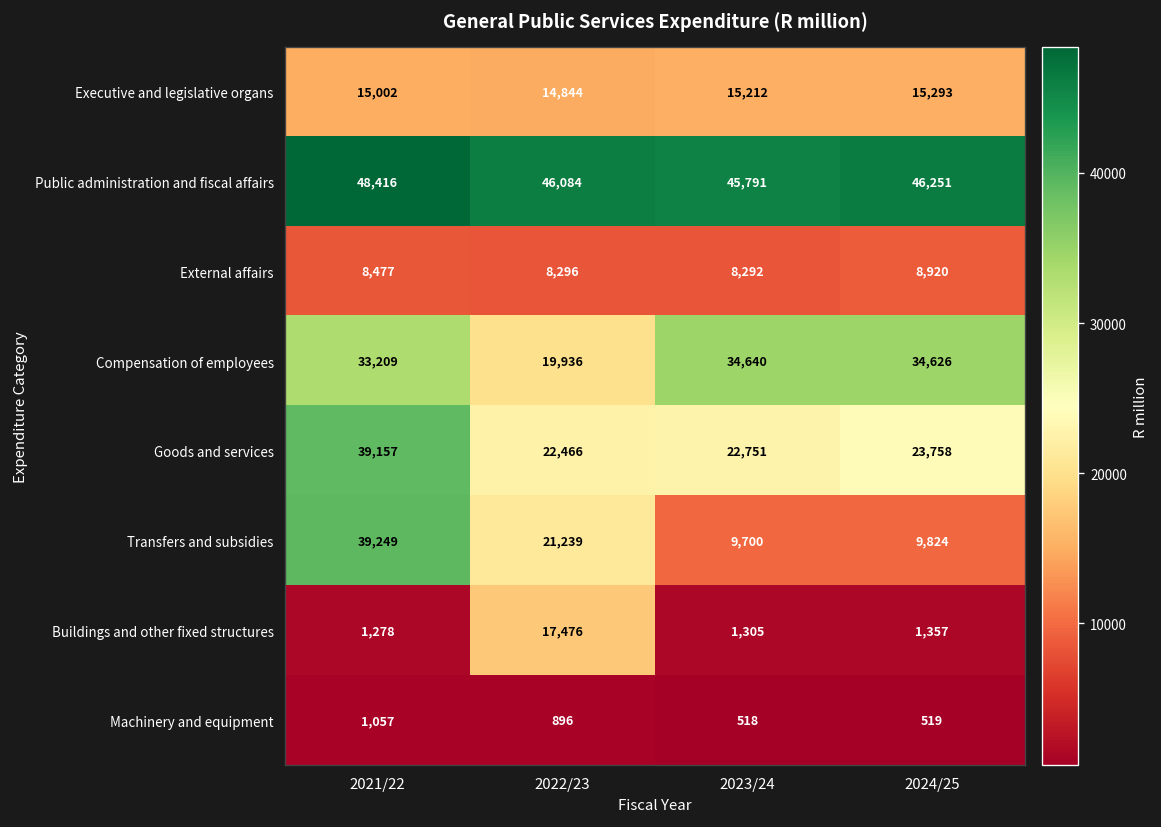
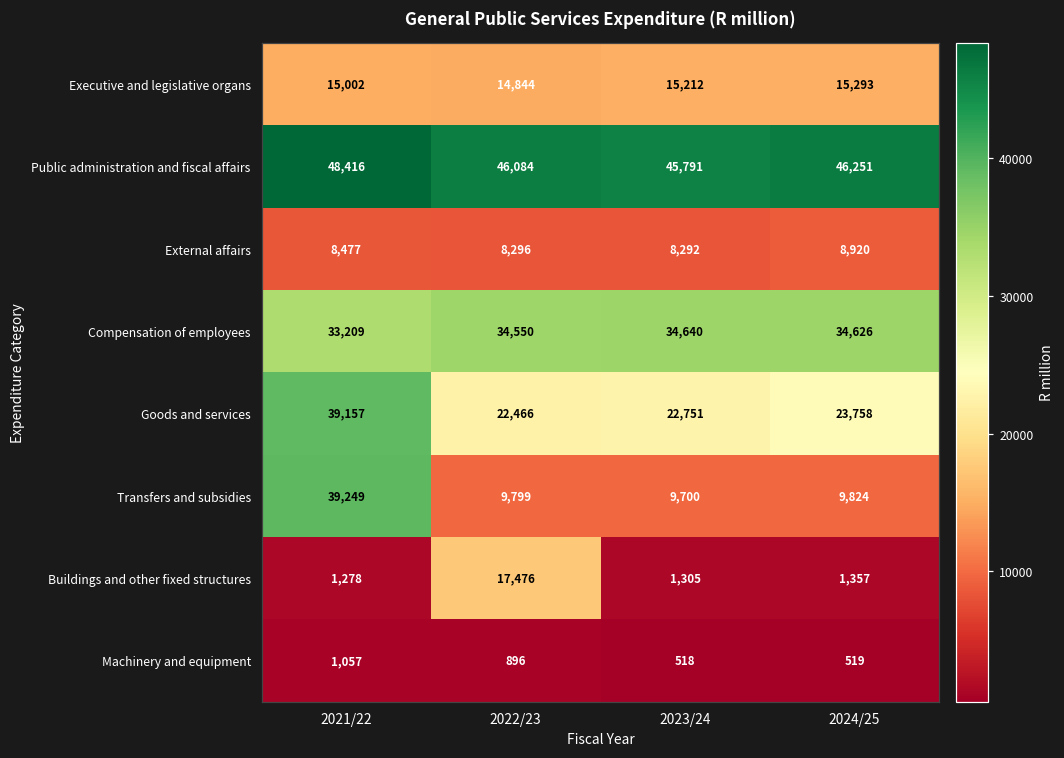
Compensation of employees, 2022/23: 19,936 -> 34,550
Transfers and subsidies, 2022/23: 21,239 -> 9,799
